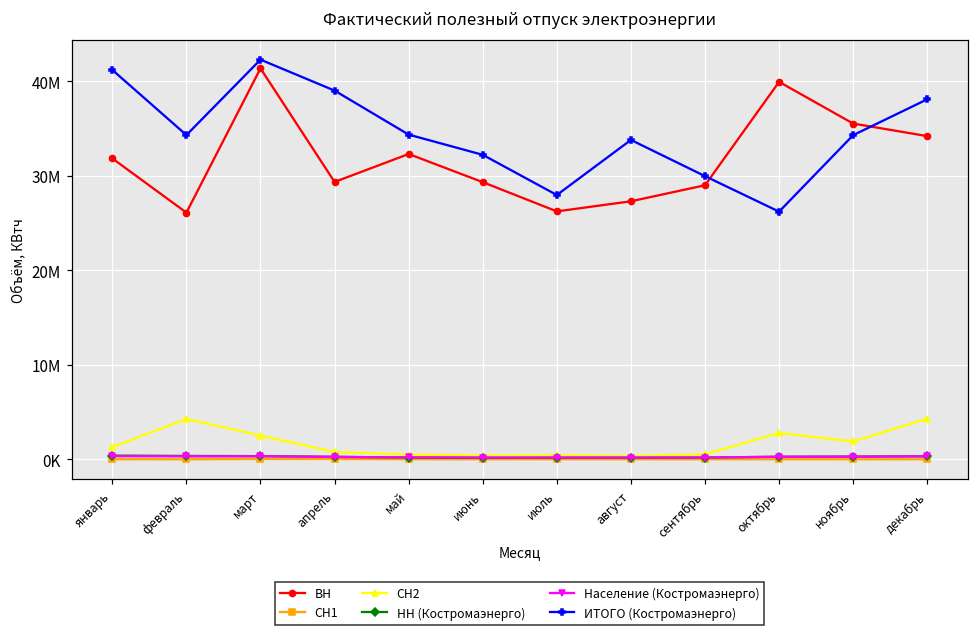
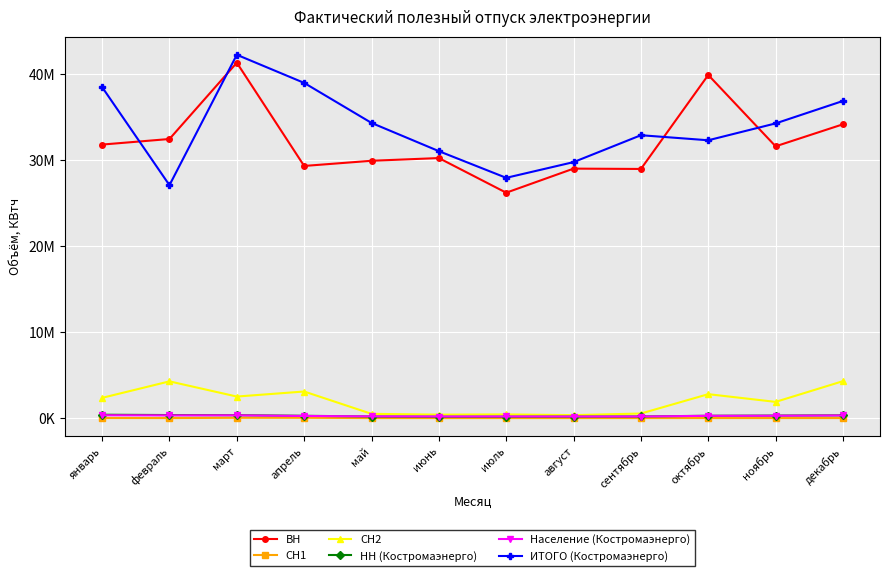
СН2, январь: 1000000 -> 2000000
ИТОГО (Костромаэнерго), январь: 41000000 -> 39000000
ВН, февраль: 26000000 -> 32000000
ИТОГО (Костромаэнерго), февраль: 34000000 -> 27000000
СН2, апрель: 1000000 -> 3000000
ВН, май: 32000000 -> 30000000
ВН, июнь: 29000000 -> 30000000
ИТОГО (Костромаэнерго), июнь: 32000000 -> 31000000
ВН, август: 27000000 -> 29000000
ИТОГО (Костромаэнерго), август: 34000000 -> 30000000
ИТОГО (Костромаэнерго), сентябрь: 30000000 -> 33000000
ИТОГО (Костромаэнерго), октябрь: 26000000 -> 32000000
ВН, ноябрь: 36000000 -> 32000000
ИТОГО (Костромаэнерго), декабрь: 38000000 -> 37000000
